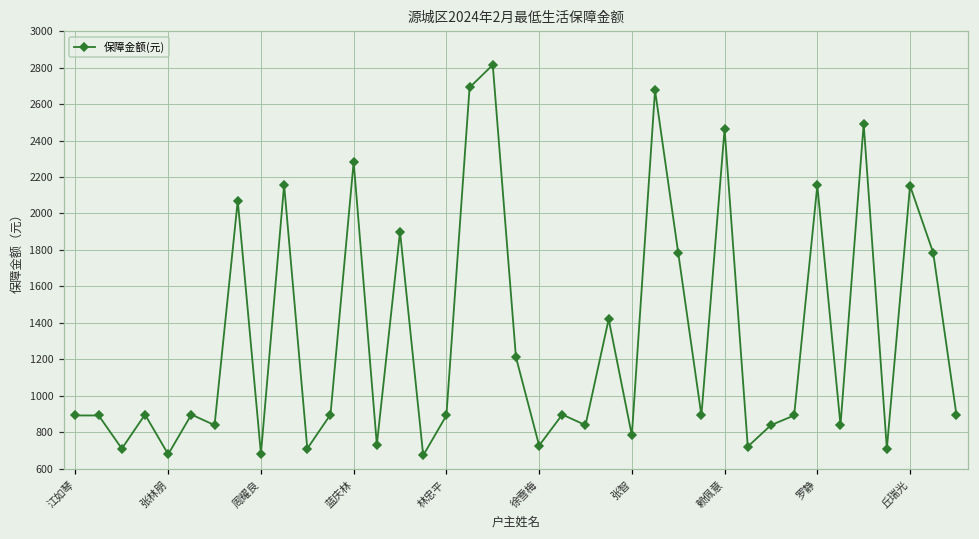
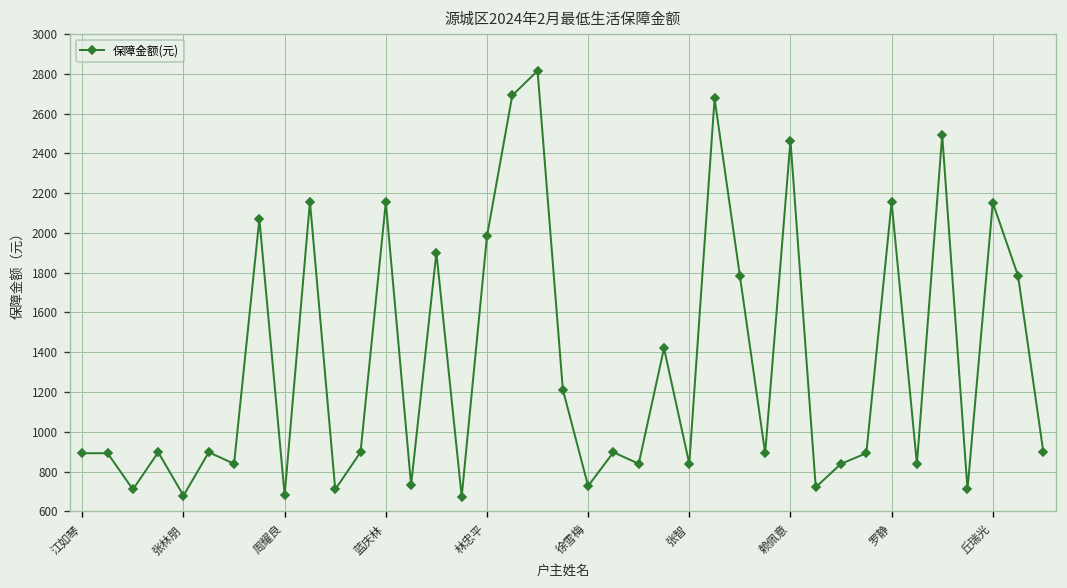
蓝庆林: 2280 -> 2150
林忠平: 890 -> 1980
张智: 780 -> 840
